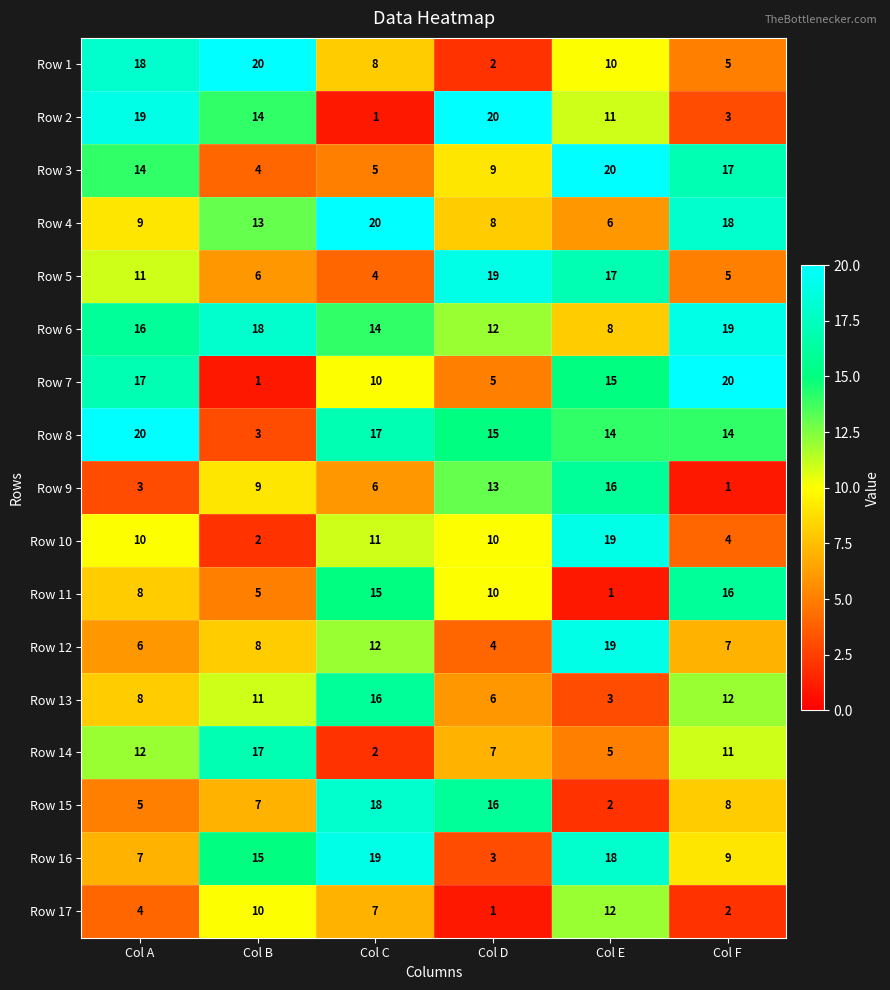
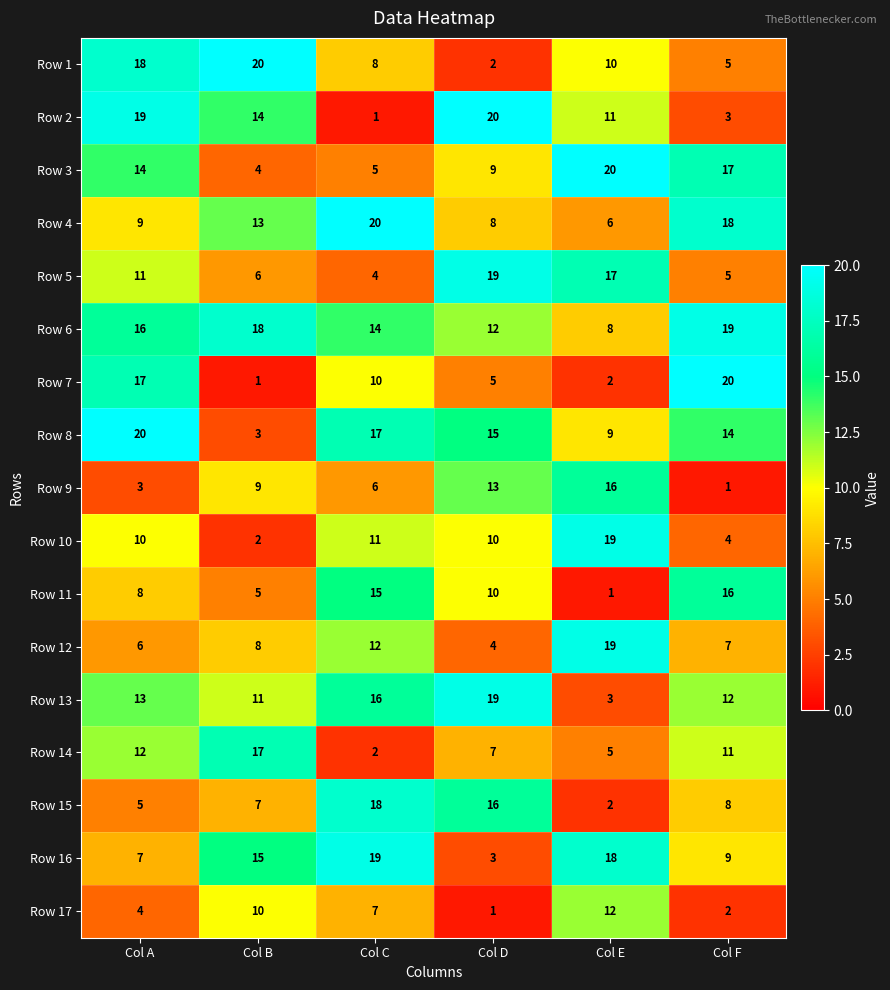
Row 7, Col E: 15 -> 2
Row 8, Col E: 14 -> 9
Row 13, Col A: 8 -> 13
Row 13, Col D: 6 -> 19
